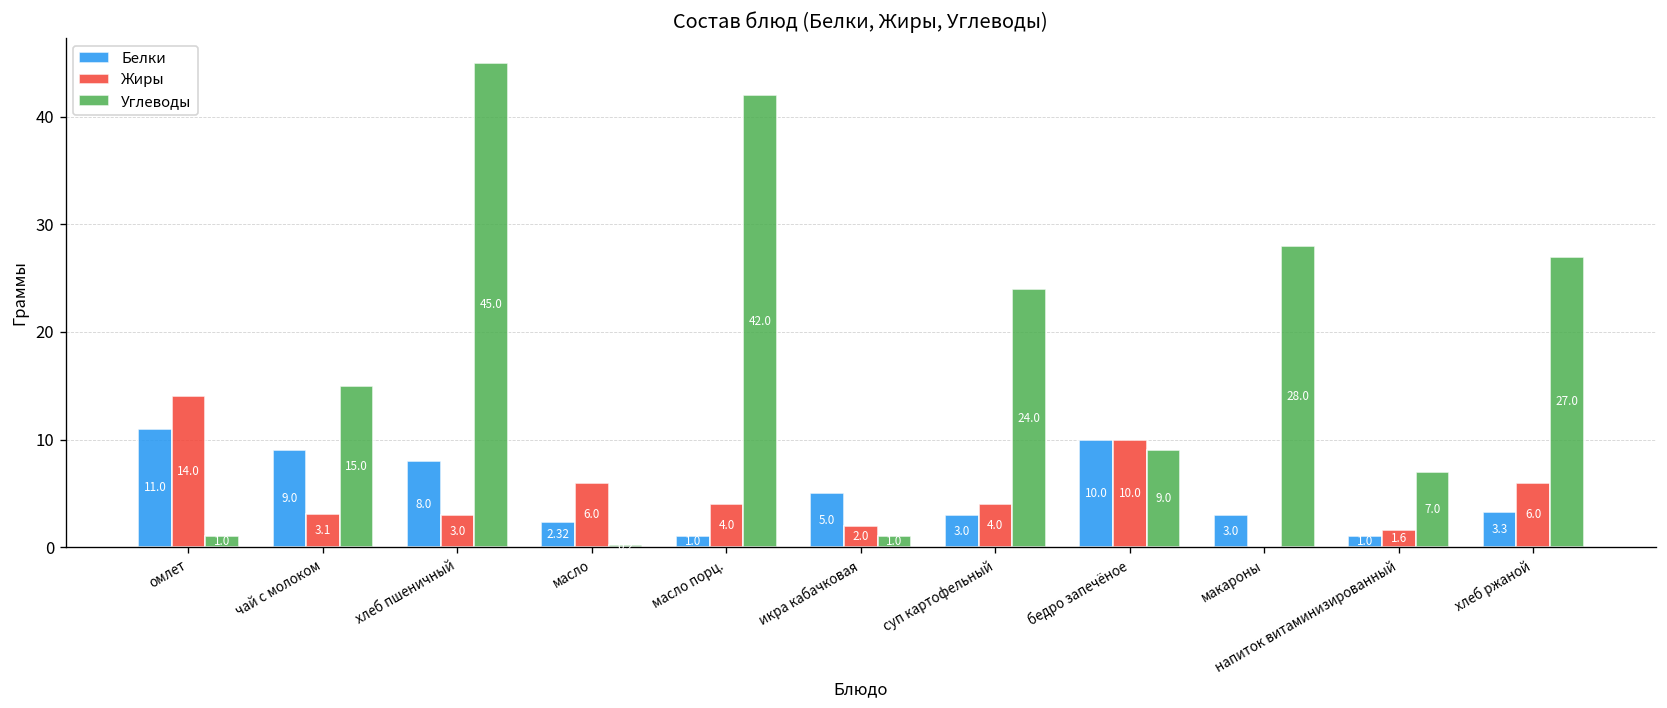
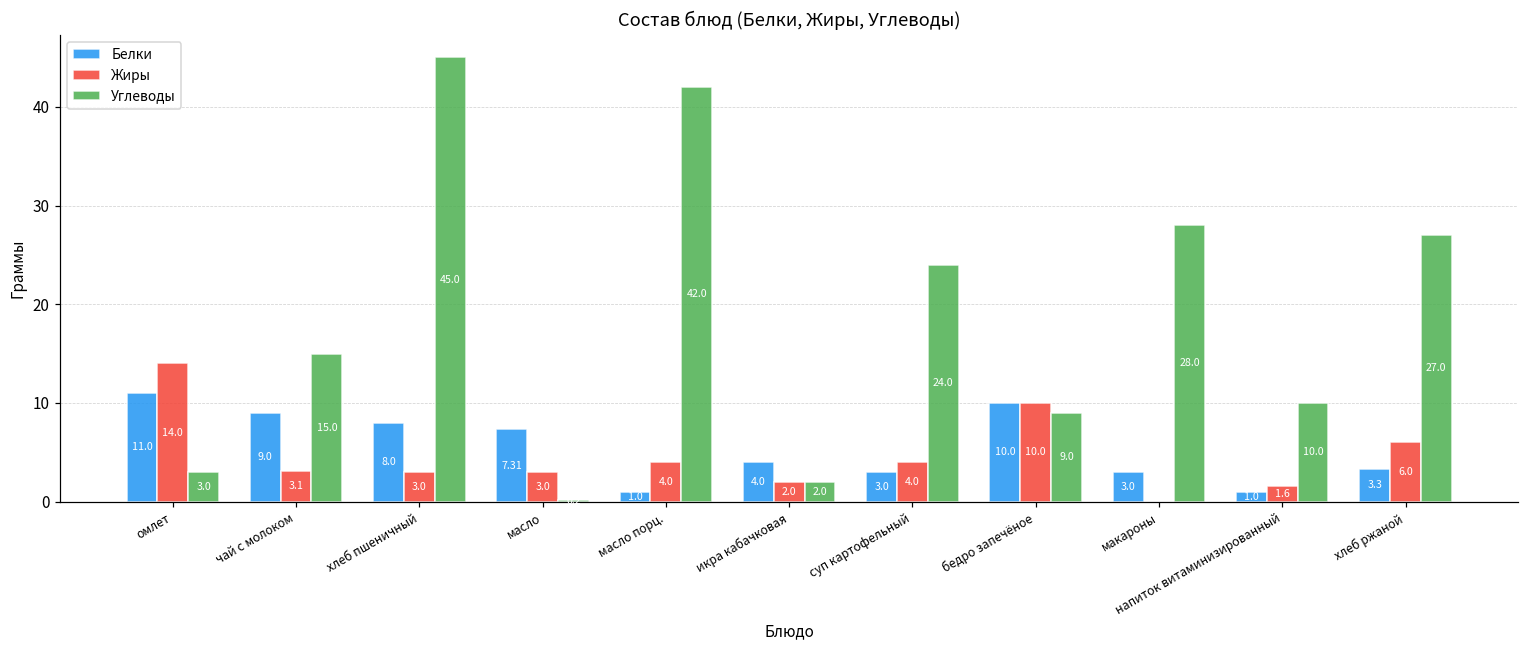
Углеводы, омлет: 1.0 -> 3.0
Белки, масло: 2.32 -> 7.31
Жиры, масло: 6.0 -> 3.0
Белки, икра кабачковая: 5.0 -> 4.0
Углеводы, икра кабачковая: 1.0 -> 2.0
Углеводы, напиток витаминизированный: 7.0 -> 10.0
